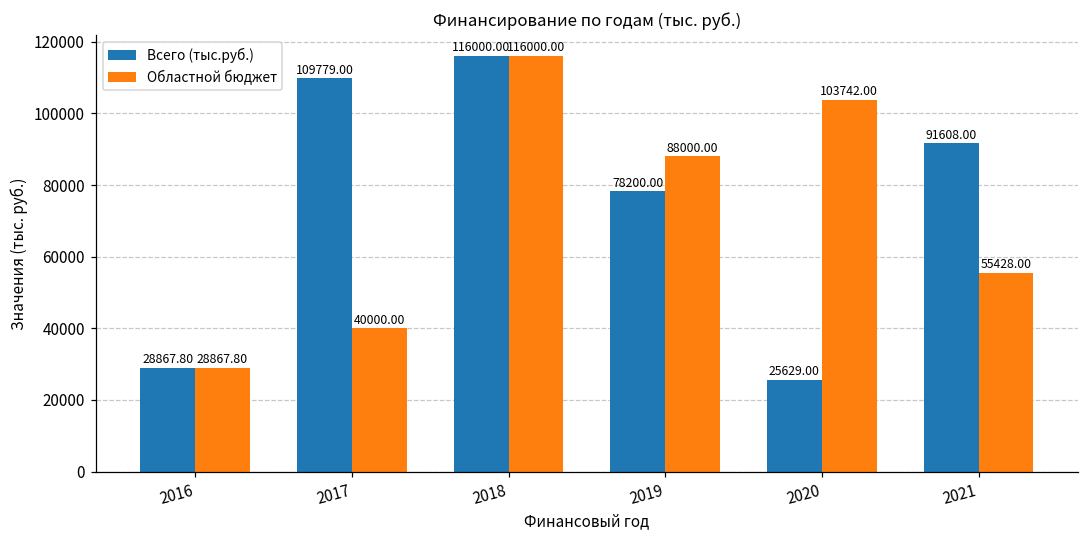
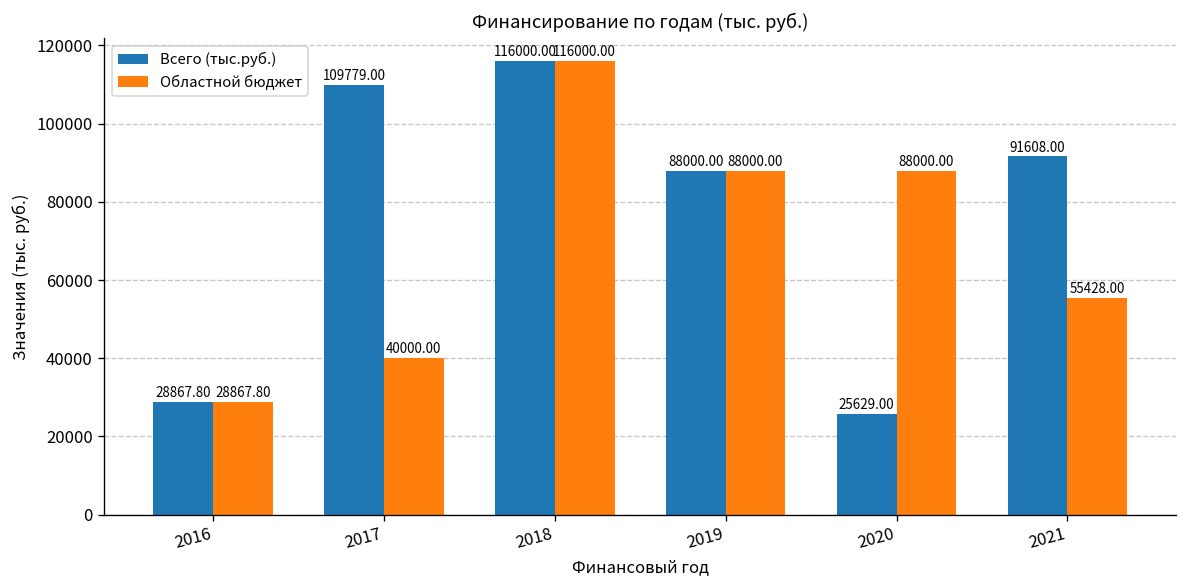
Всего (тыс.руб.), 2019: 78200.00 -> 88000.00
Областной бюджет, 2020: 103742.00 -> 88000.00
